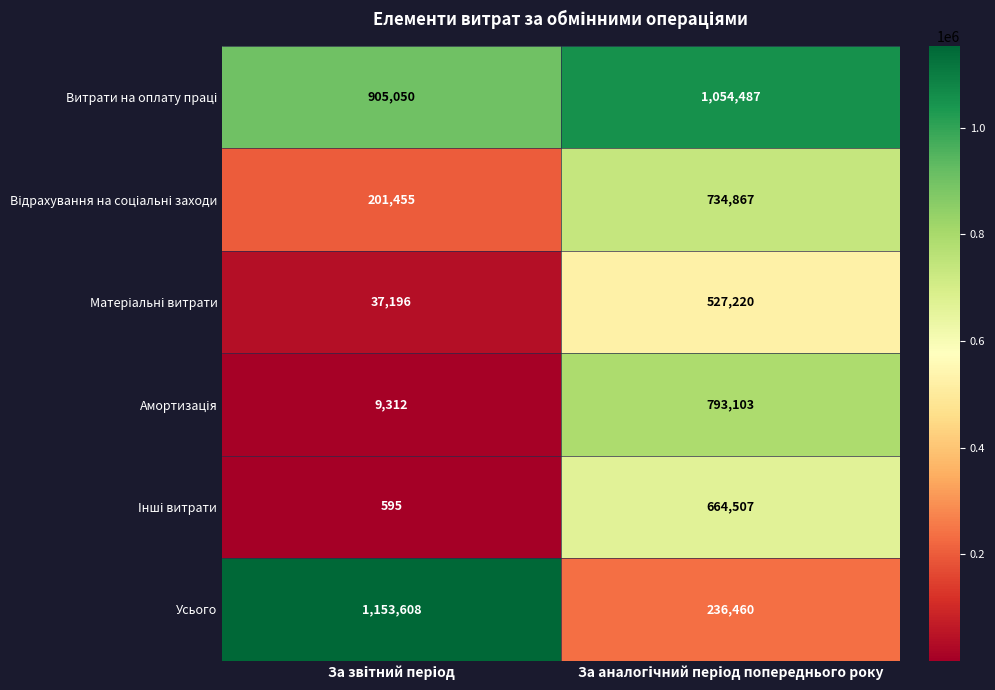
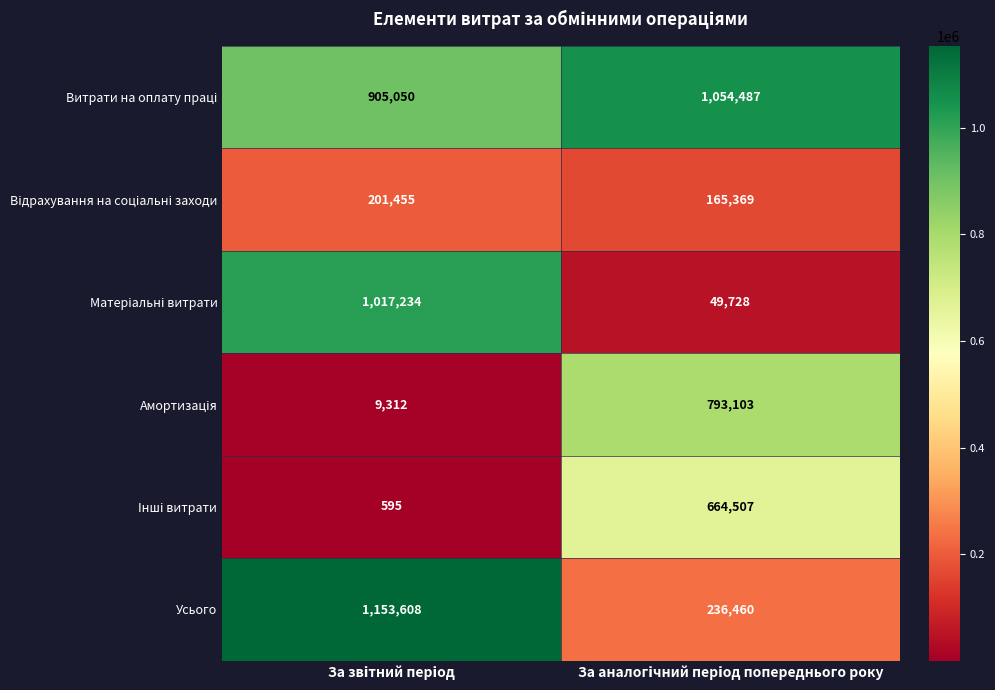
Відрахування на соціальні заходи, За аналогічний період попереднього року: 734,867 -> 165,369
Матеріальні витрати, За звітний період: 37,196 -> 1,017,234
Матеріальні витрати, За аналогічний період попереднього року: 527,220 -> 49,728
